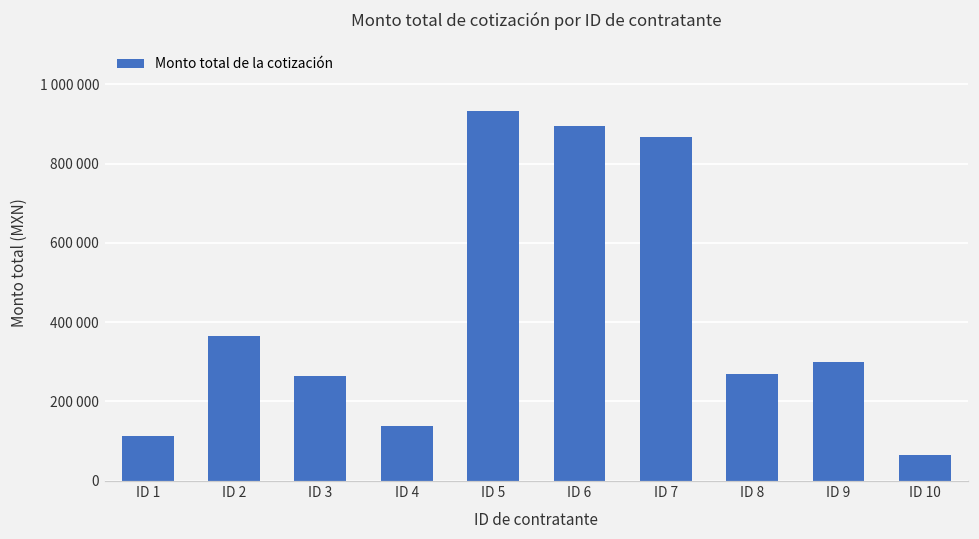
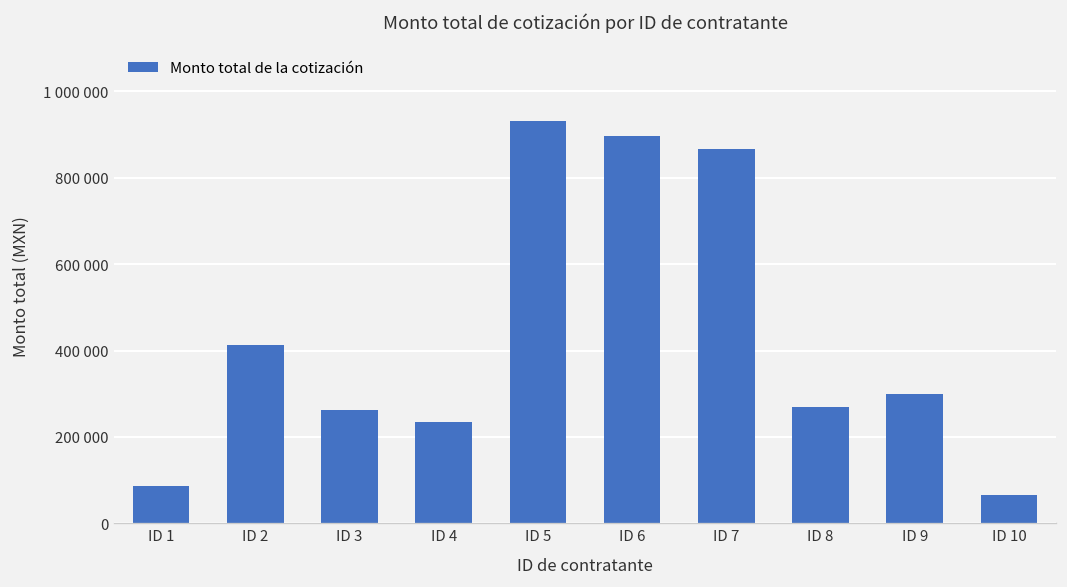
ID 1: 110000 -> 90000
ID 2: 360000 -> 410000
ID 4: 140000 -> 230000
